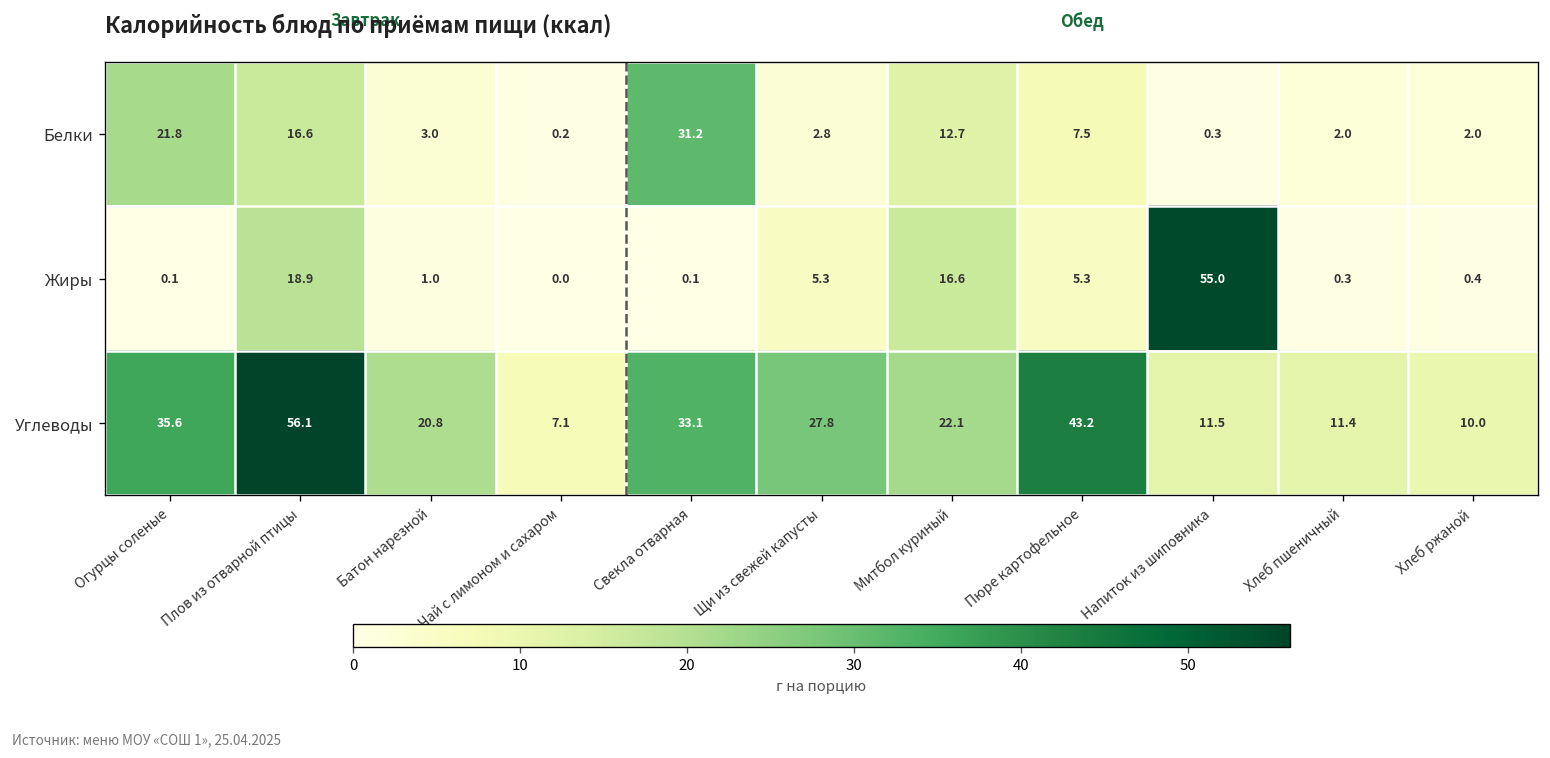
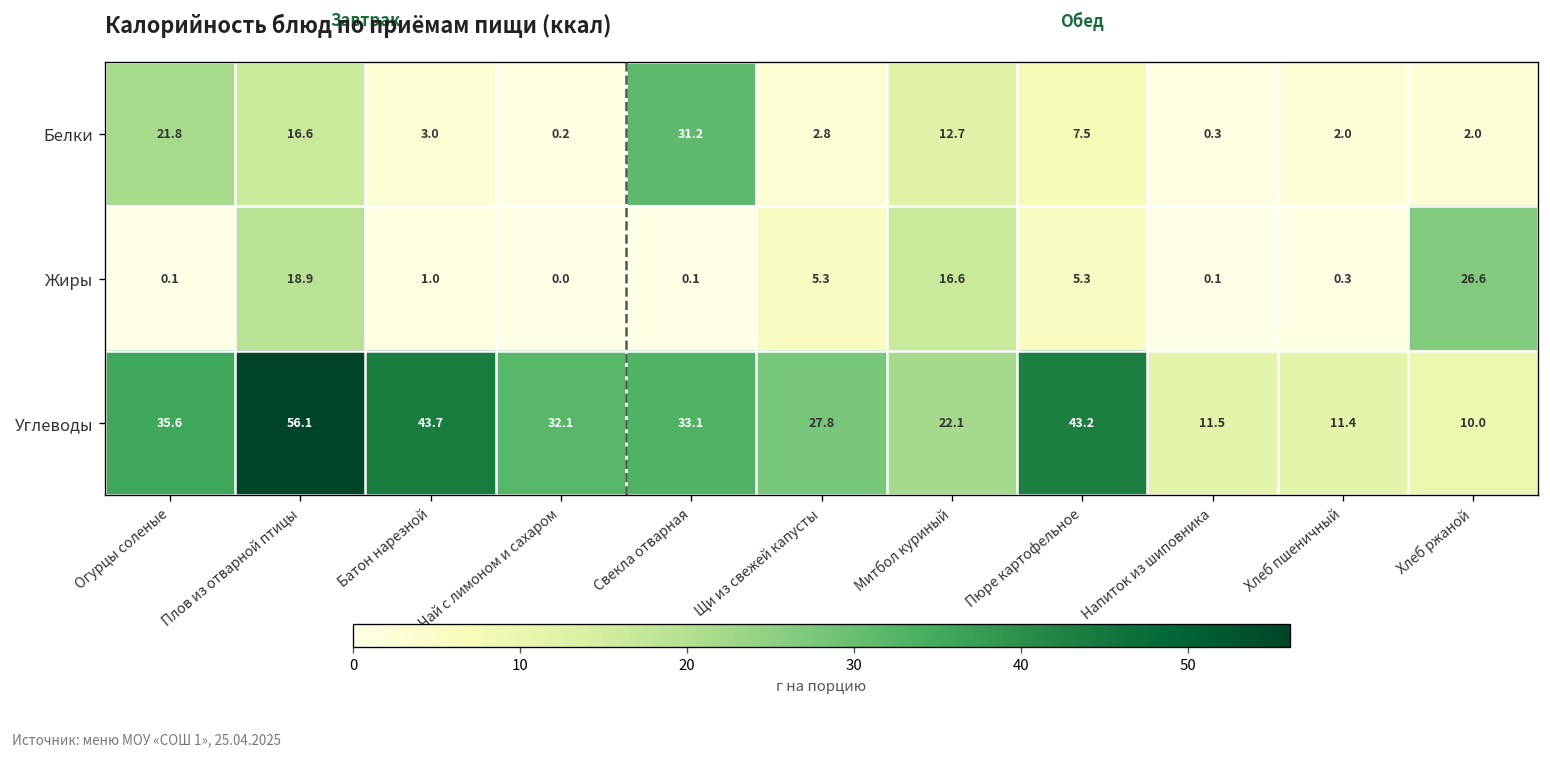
Жиры, Напиток из шиповника: 55.0 -> 0.1
Жиры, Хлеб ржаной: 0.4 -> 26.6
Углеводы, Батон нарезной: 20.8 -> 43.7
Углеводы, Чай с лимоном и сахаром: 7.1 -> 32.1
